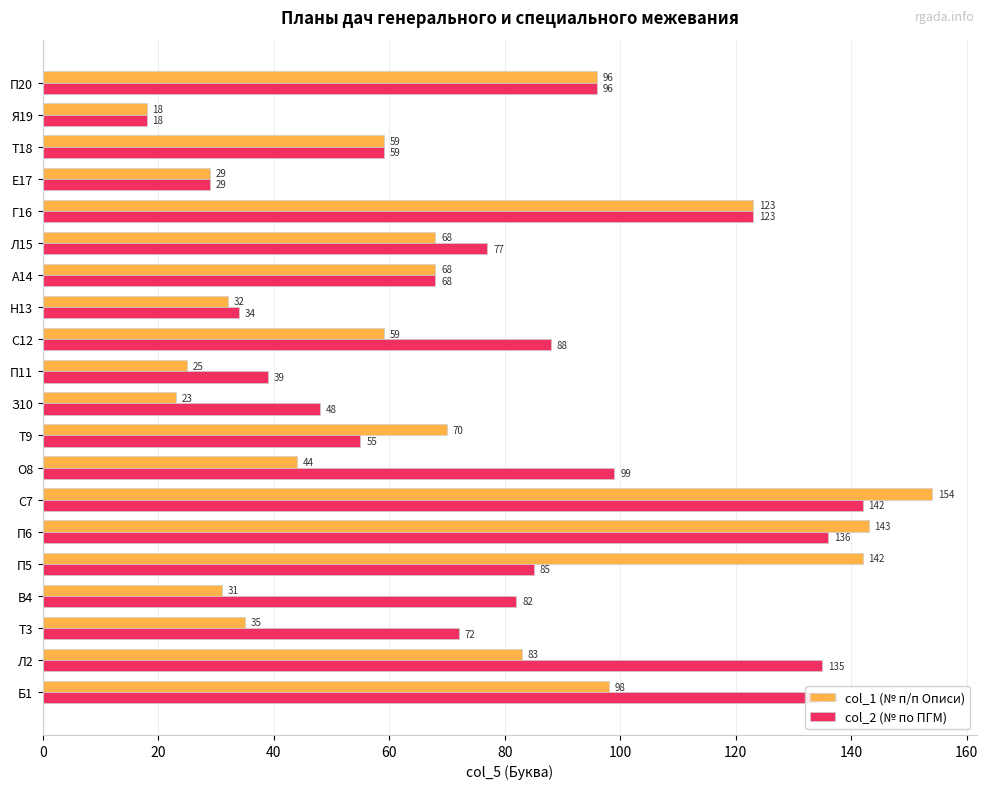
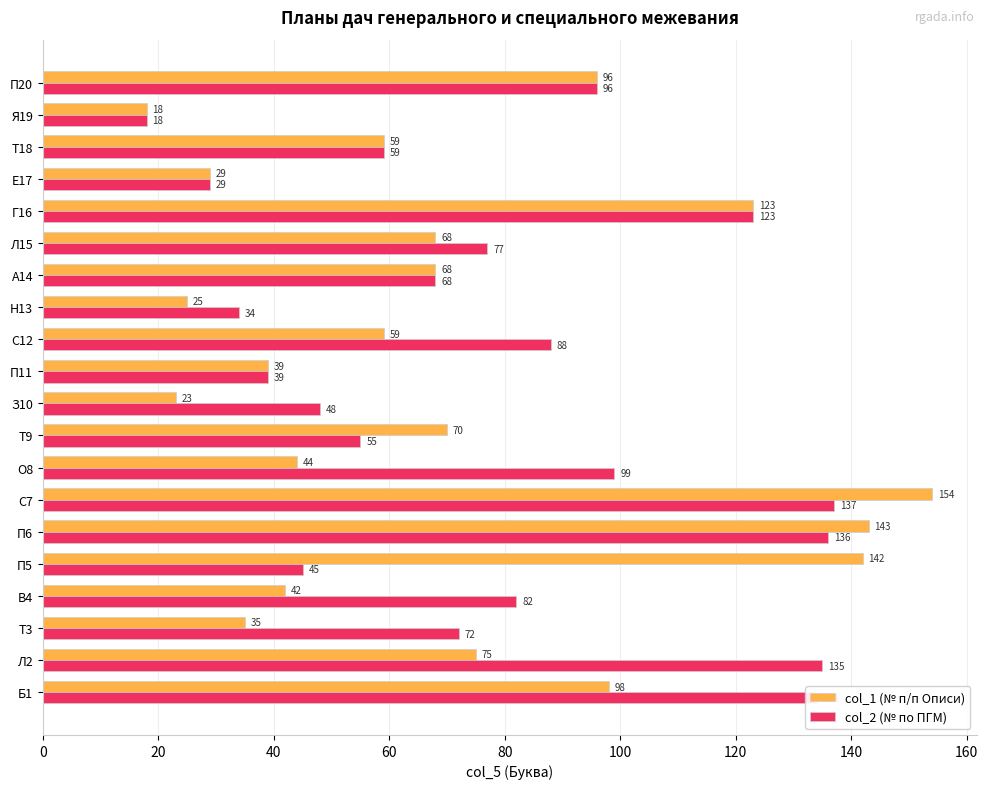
col_1 (№ п/п Описи), Н13: 32 -> 25
col_1 (№ п/п Описи), П11: 25 -> 39
col_2 (№ по ПГМ), С7: 142 -> 137
col_2 (№ по ПГМ), П5: 85 -> 45
col_1 (№ п/п Описи), В4: 31 -> 42
col_1 (№ п/п Описи), Л2: 83 -> 75
